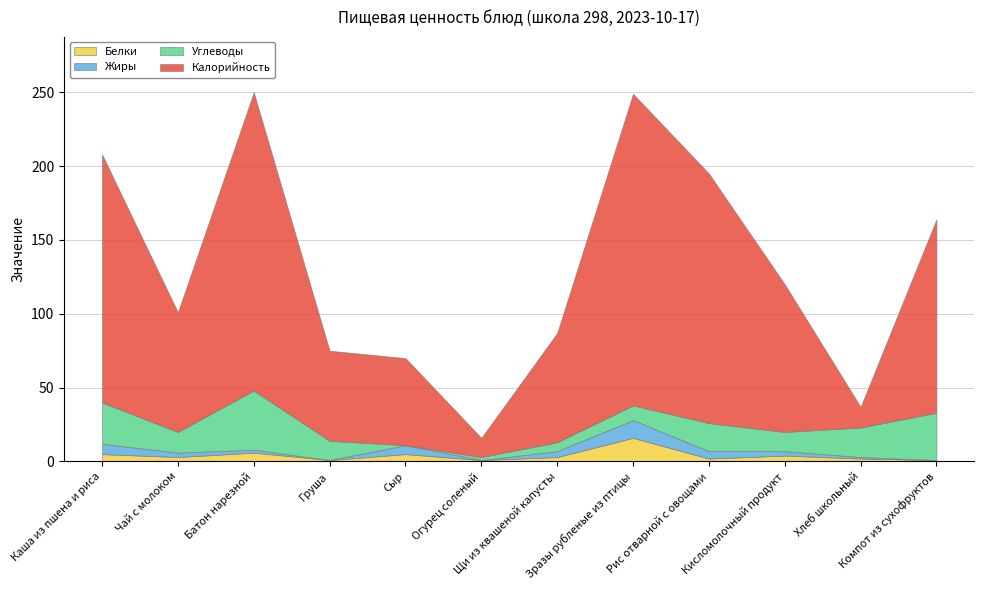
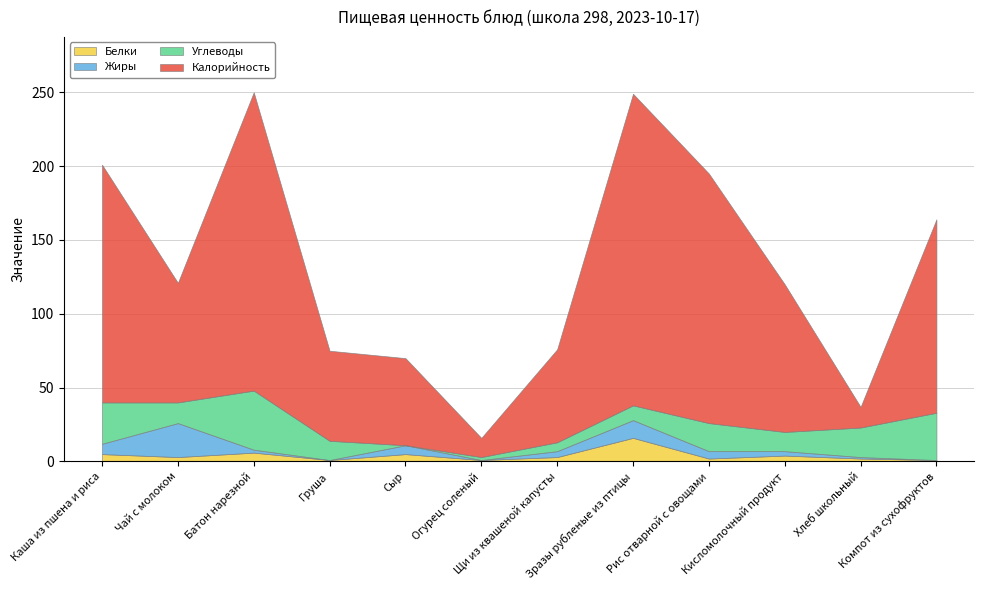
Калорийность, Каша из пшена и риса: 168 -> 161
Жиры, Чай с молоком: 3 -> 23
Калорийность, Щи из квашеной капусты: 74 -> 63
